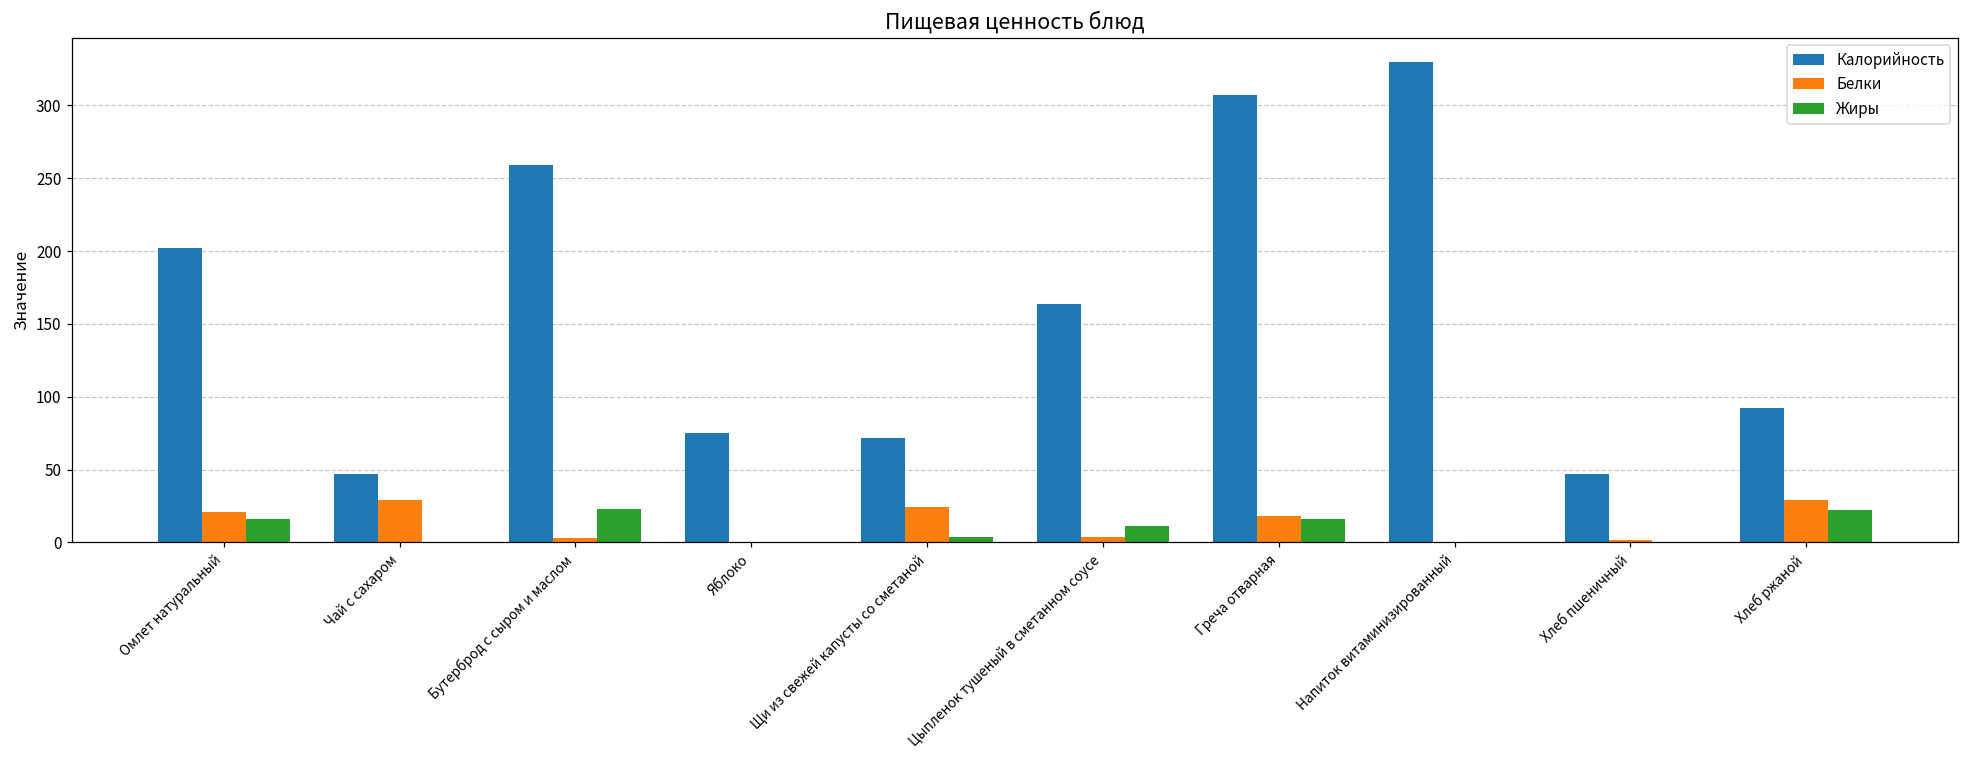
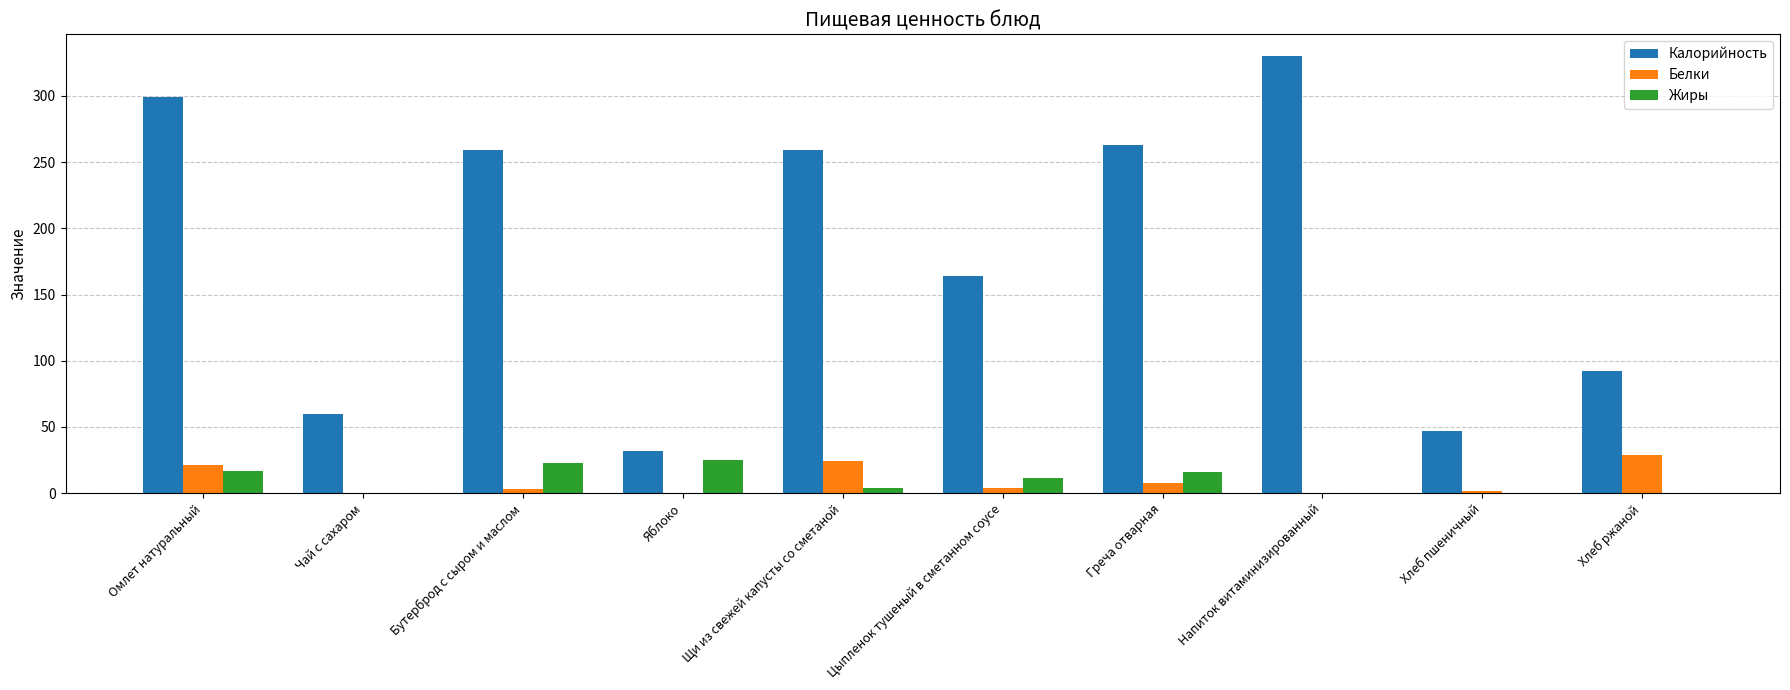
Калорийность, Омлет натуральный: 202 -> 299
Калорийность, Чай с сахаром: 47 -> 60
Белки, Чай с сахаром: 29 -> 0
Калорийность, Яблоко: 75 -> 32
Жиры, Яблоко: 0 -> 25
Калорийность, Щи из свежей капусты со сметаной: 72 -> 260
Калорийность, Греча отварная: 307 -> 263
Белки, Греча отварная: 18 -> 8
Жиры, Хлеб ржаной: 23 -> 0
